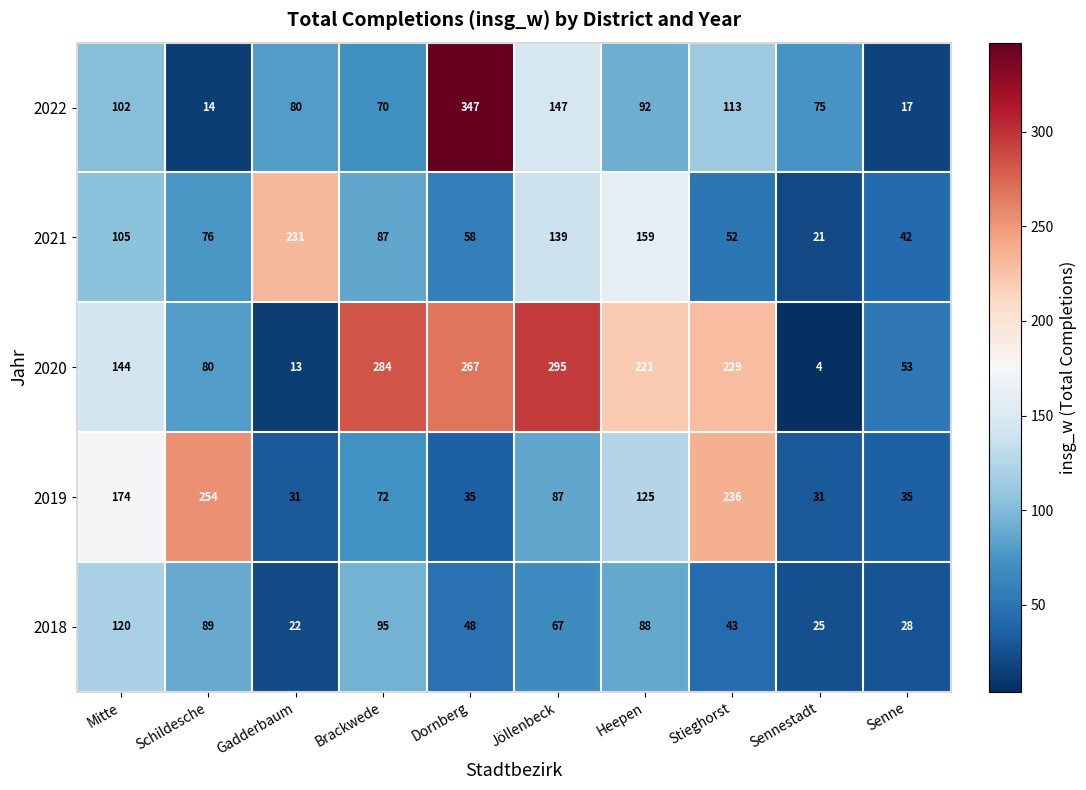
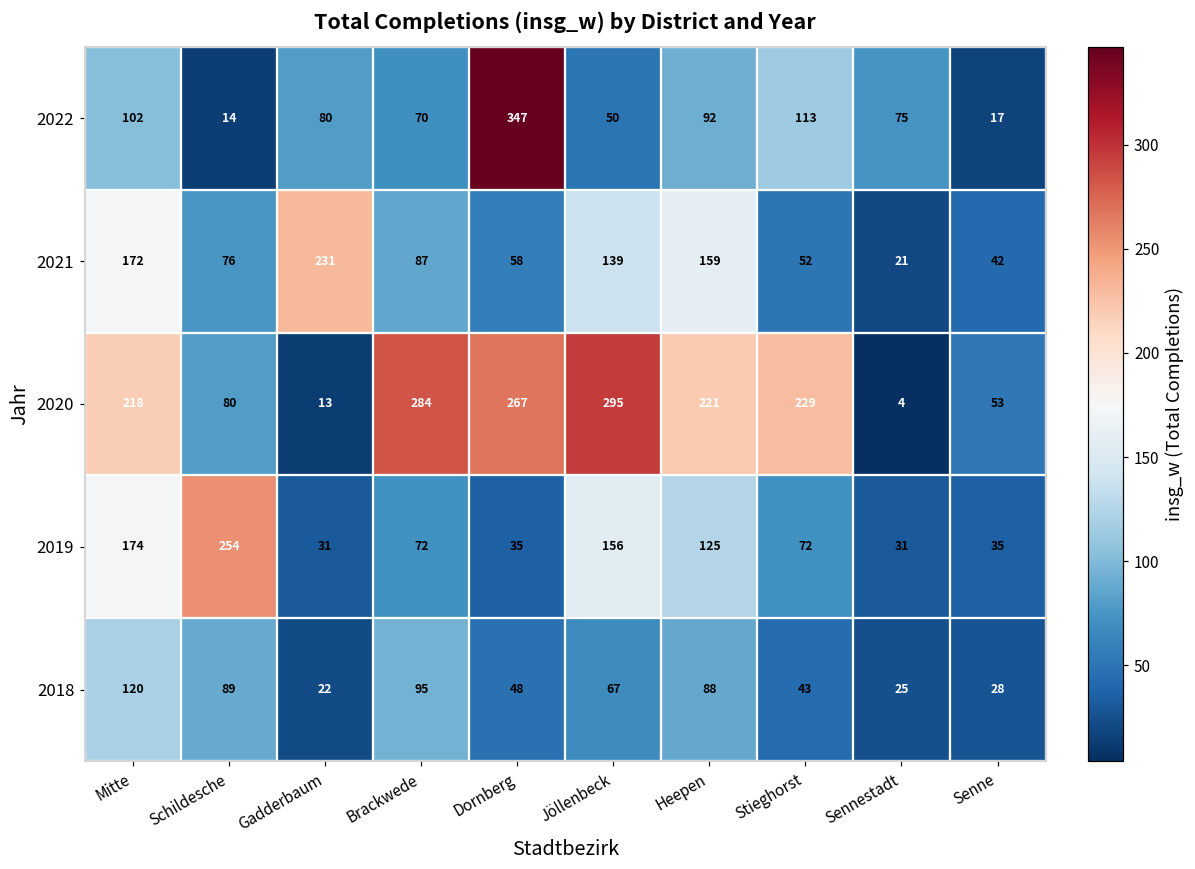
2022, Jöllenbeck: 147 -> 50
2021, Mitte: 105 -> 172
2020, Mitte: 144 -> 218
2019, Jöllenbeck: 87 -> 156
2019, Stieghorst: 236 -> 72
